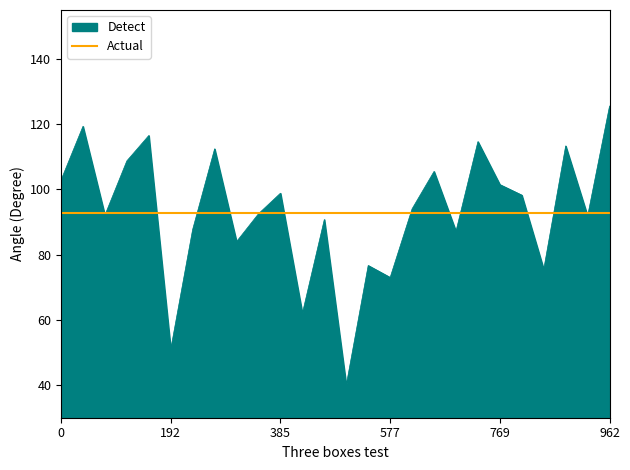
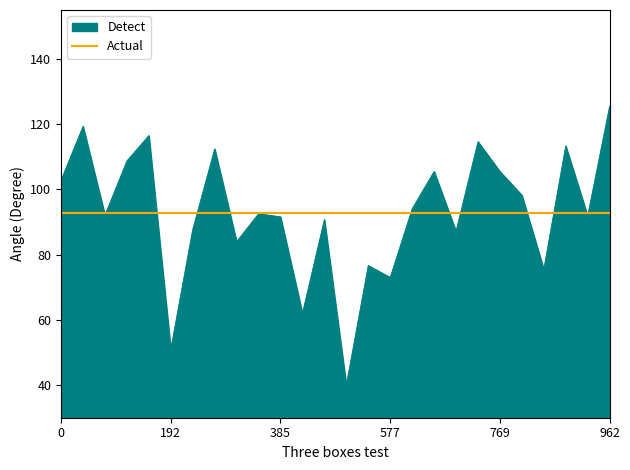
385: 99 -> 92
769: 101 -> 105
